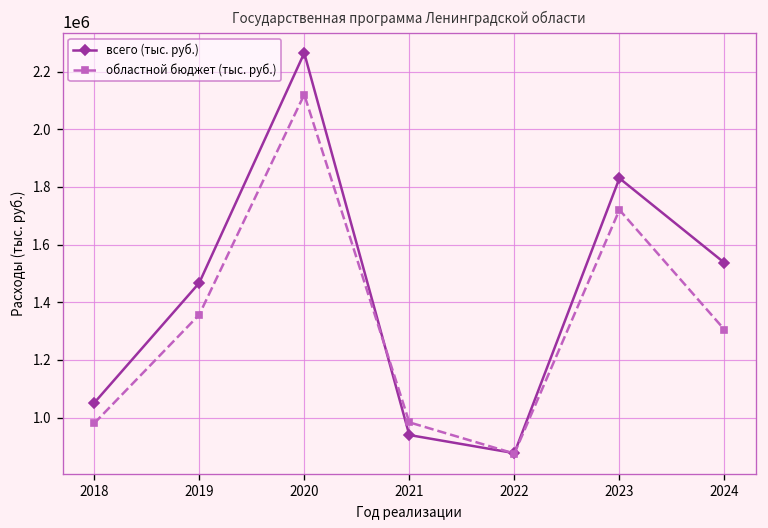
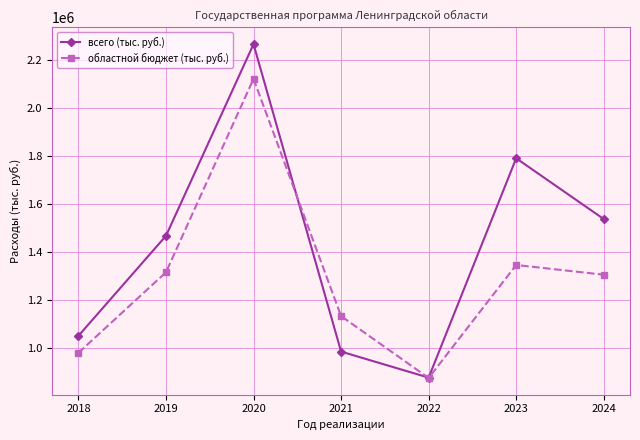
областной бюджет (тыс. руб.), 2019: 1360000 -> 1310000
всего (тыс. руб.), 2021: 940000 -> 980000
областной бюджет (тыс. руб.), 2021: 980000 -> 1130000
всего (тыс. руб.), 2023: 1830000 -> 1790000
областной бюджет (тыс. руб.), 2023: 1720000 -> 1350000
